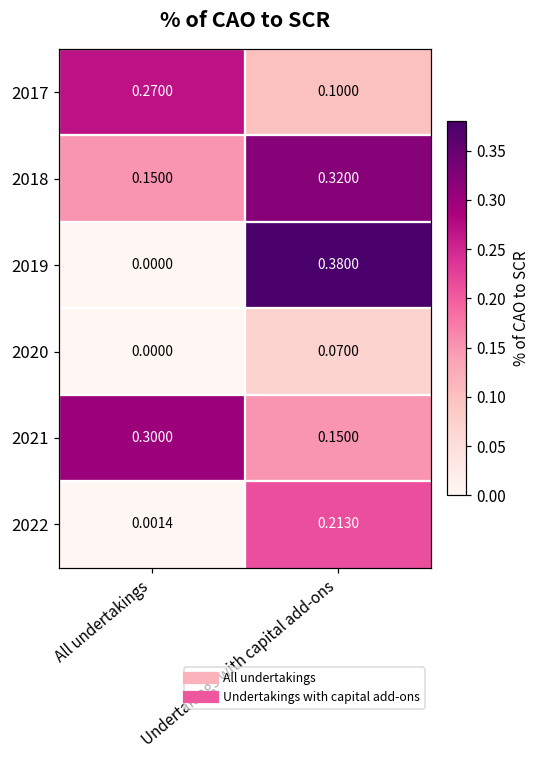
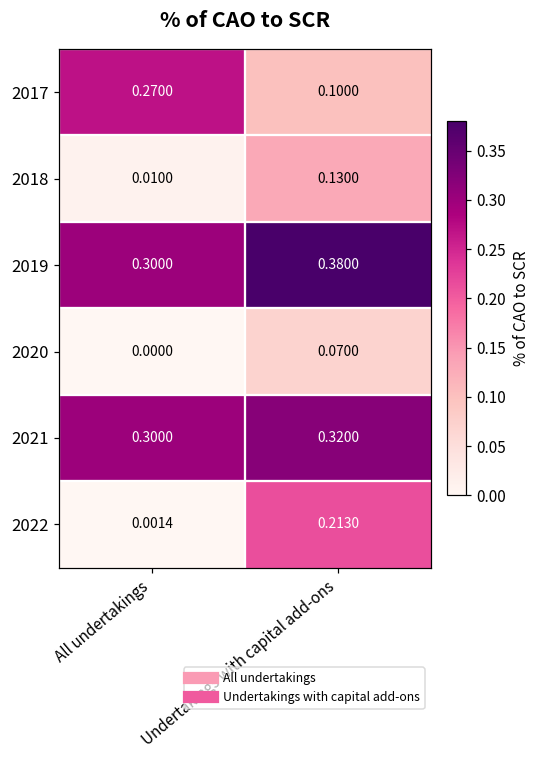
2018, All undertakings: 0.1500 -> 0.0100
2018, Undertakings with capital add-ons: 0.3200 -> 0.1300
2019, All undertakings: 0.0000 -> 0.3000
2021, Undertakings with capital add-ons: 0.1500 -> 0.3200
